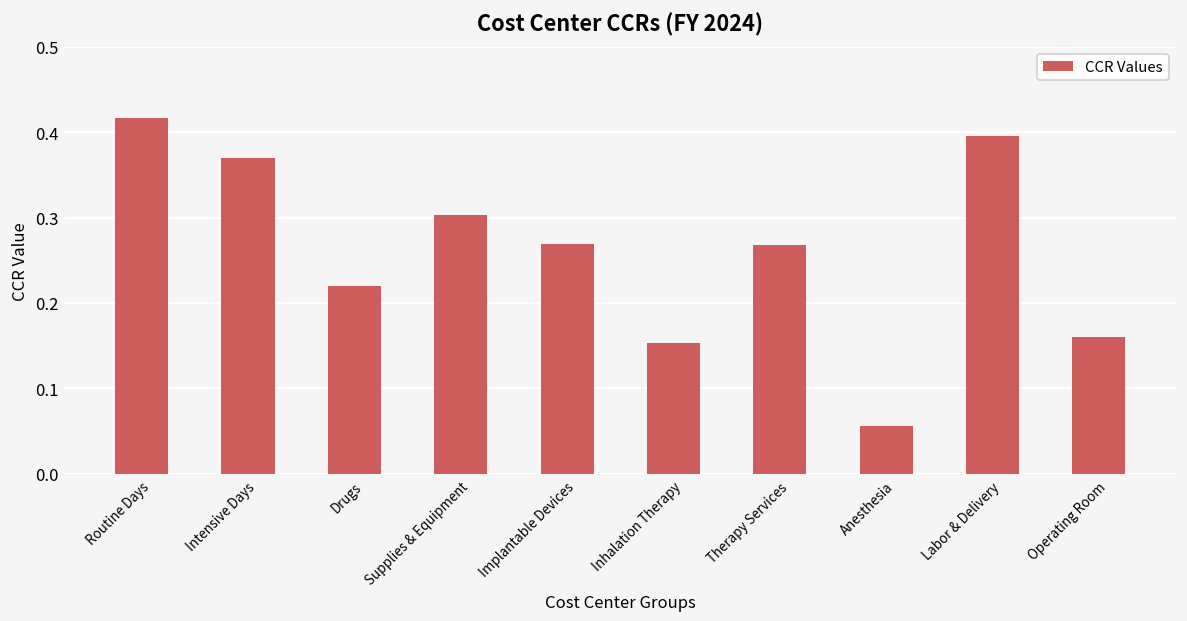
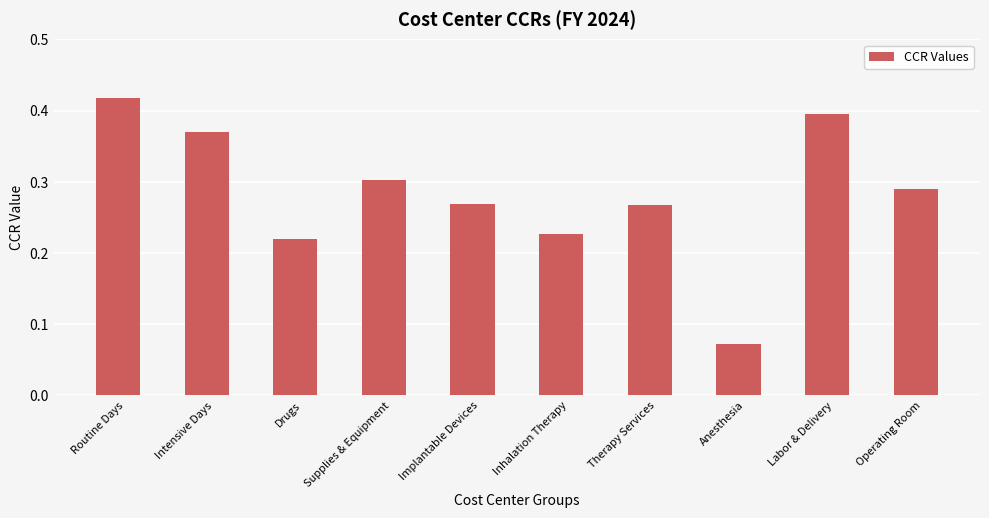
Inhalation Therapy: 0.15 -> 0.23
Anesthesia: 0.06 -> 0.07
Operating Room: 0.16 -> 0.29
